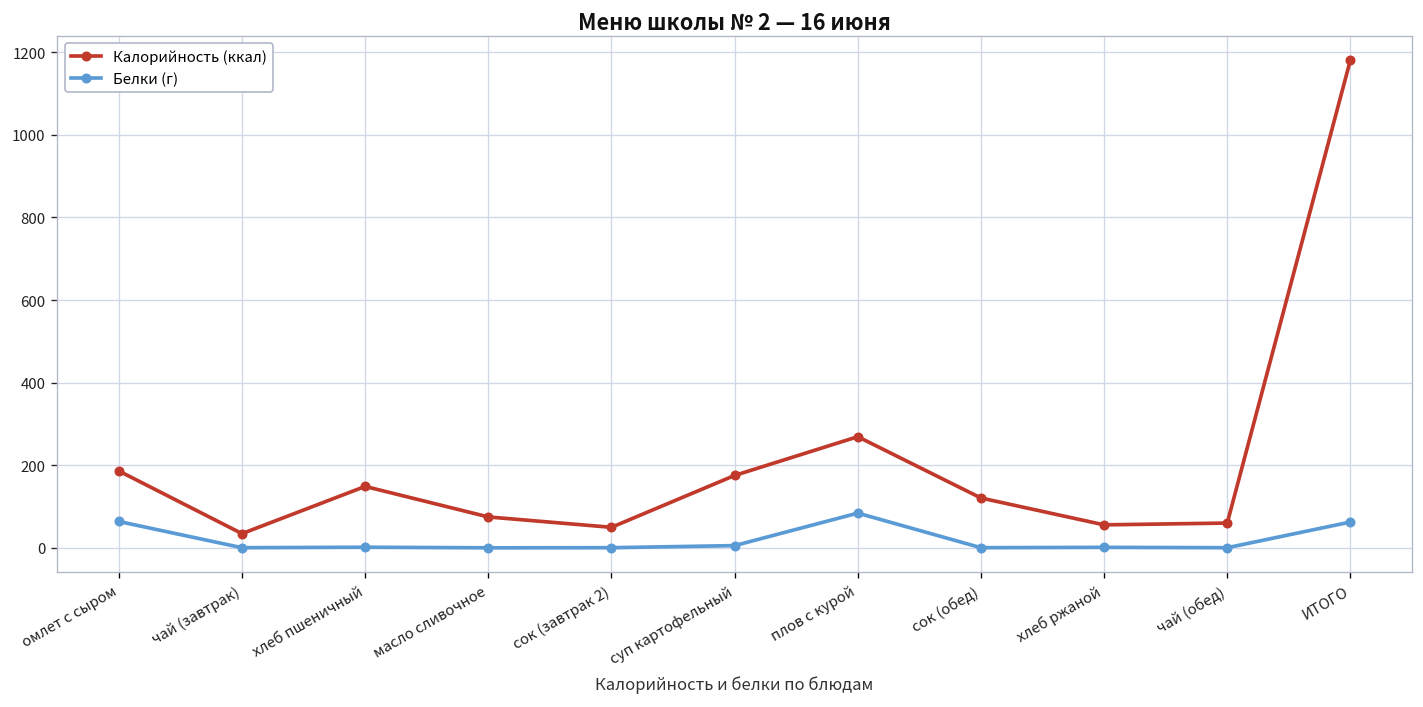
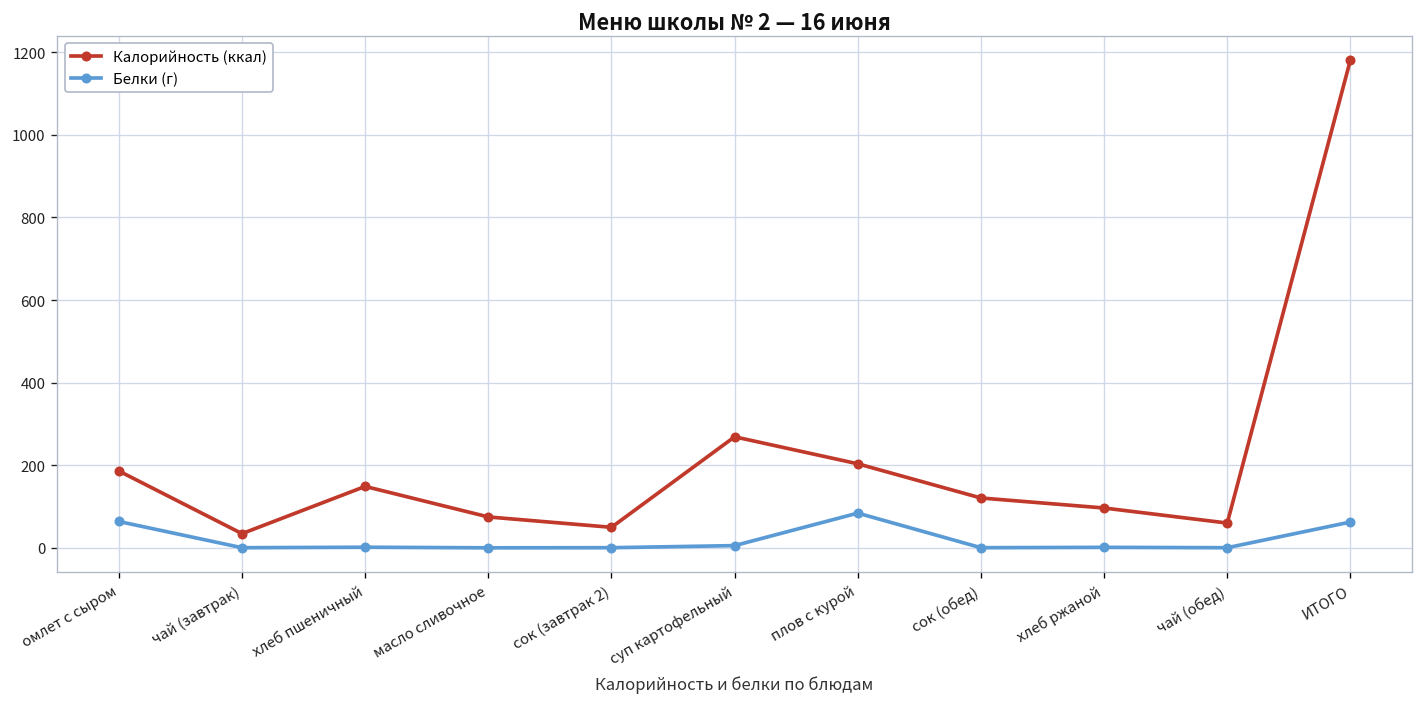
Калорийность (ккал), суп картофельный: 180 -> 270
Калорийность (ккал), плов с курой: 270 -> 200
Калорийность (ккал), хлеб ржаной: 60 -> 100
